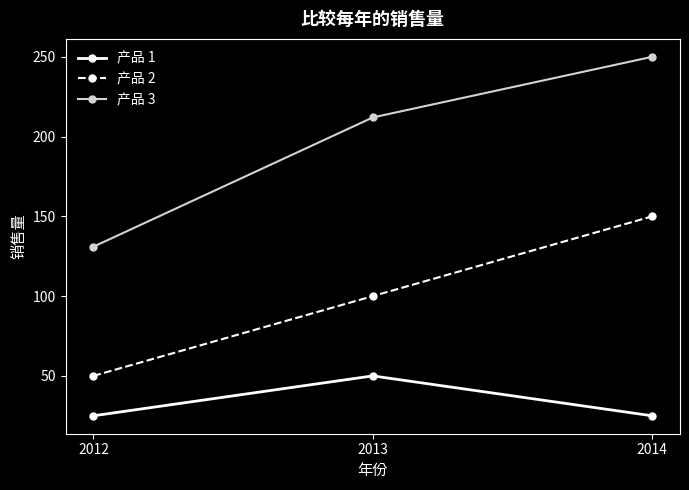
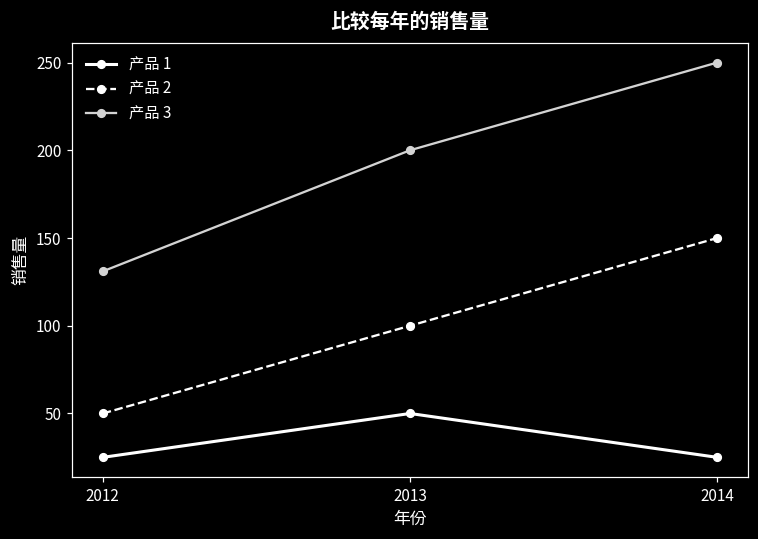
产品 3, 2013: 212 -> 200
